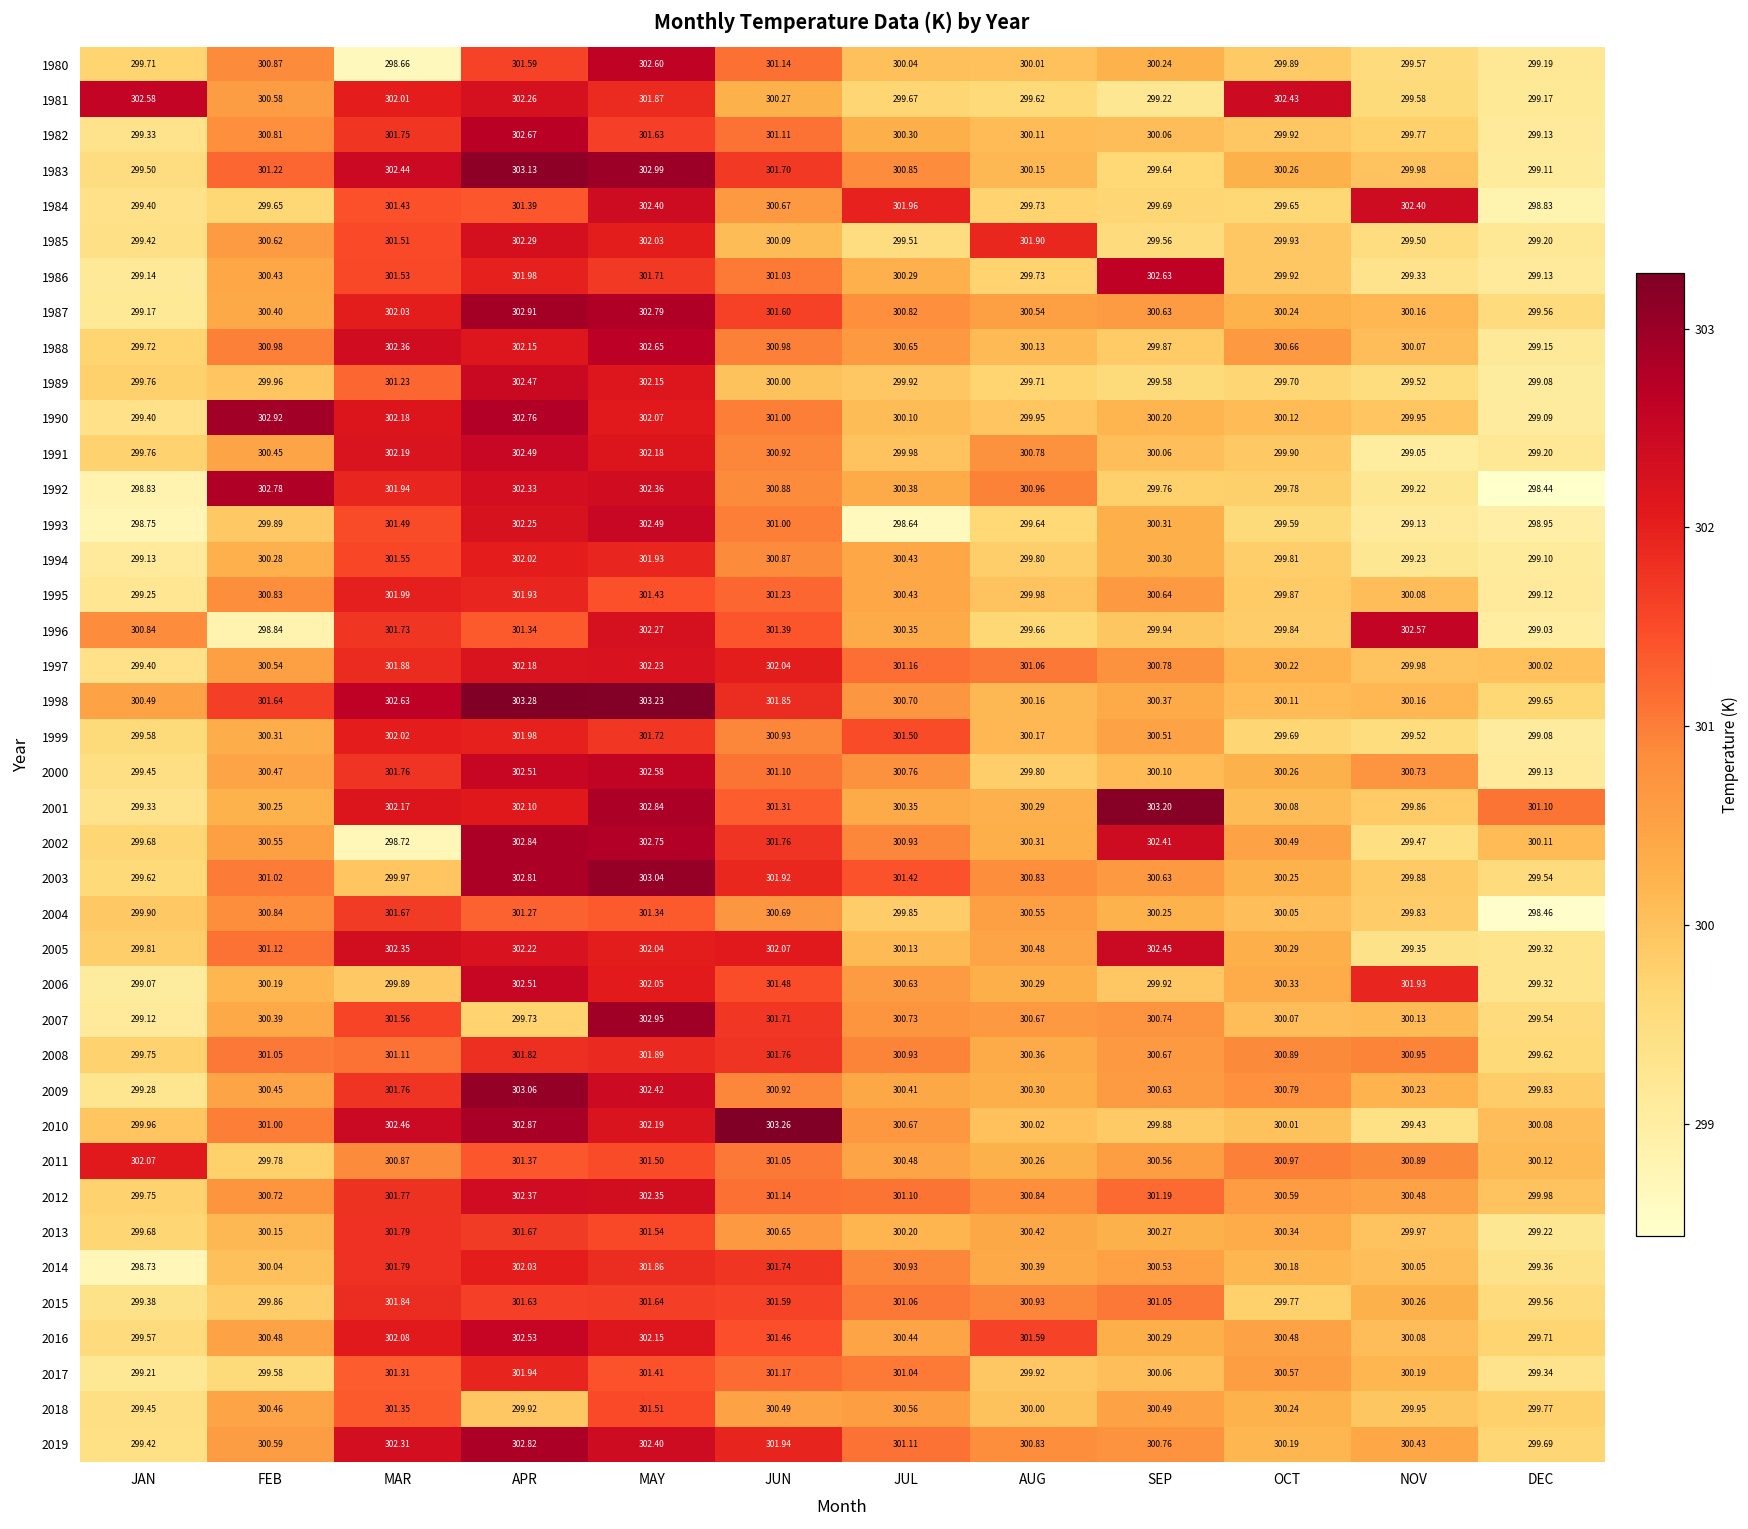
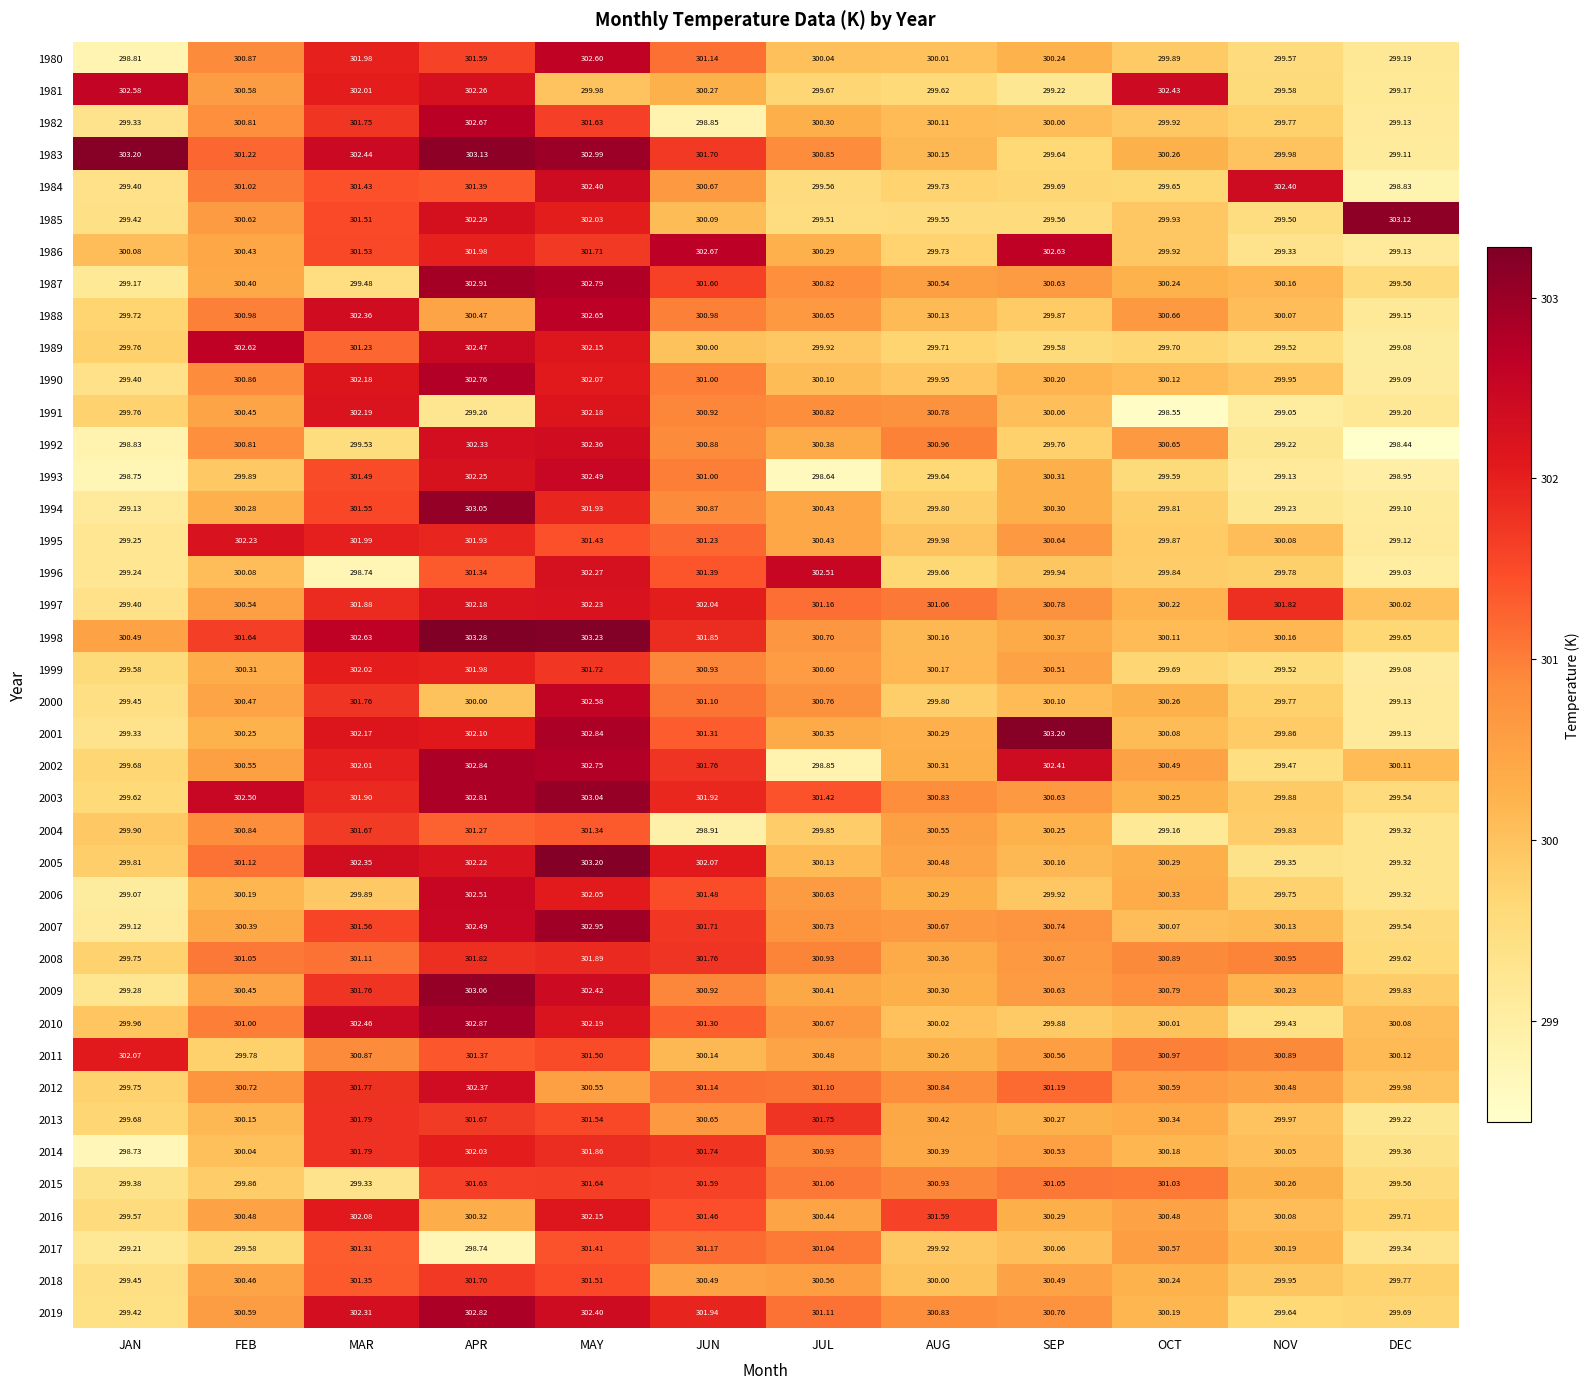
1980, JAN: 299.71 -> 298.81
1980, MAR: 298.66 -> 301.98
1981, MAY: 301.87 -> 299.98
1982, JUN: 301.11 -> 298.85
1983, JAN: 299.50 -> 303.20
1984, FEB: 299.65 -> 301.02
1984, JUL: 301.96 -> 299.56
1985, AUG: 301.90 -> 299.55
1985, DEC: 299.20 -> 303.12
1986, JAN: 299.14 -> 300.08
1986, JUN: 301.03 -> 302.67
1987, MAR: 302.03 -> 299.48
1988, APR: 302.15 -> 300.47
1989, FEB: 299.96 -> 302.62
1990, FEB: 302.92 -> 300.86
1991, APR: 302.49 -> 299.26
1991, JUL: 299.98 -> 300.82
1991, OCT: 299.90 -> 298.55
1992, FEB: 302.78 -> 300.81
1992, MAR: 301.94 -> 299.53
1992, OCT: 299.78 -> 300.65
1994, APR: 302.02 -> 303.05
1995, FEB: 300.83 -> 302.23
1996, JAN: 300.84 -> 299.24
1996, FEB: 298.84 -> 300.08
1996, MAR: 301.73 -> 298.74
1996, JUL: 300.35 -> 302.51
1996, NOV: 302.57 -> 299.78
1997, NOV: 299.98 -> 301.82
1999, JUL: 301.50 -> 300.60
2000, APR: 302.51 -> 300.00
2000, NOV: 300.73 -> 299.77
2001, DEC: 301.10 -> 299.13
2002, MAR: 298.72 -> 302.01
2002, JUL: 300.93 -> 298.85
2003, FEB: 301.02 -> 302.50
2003, MAR: 299.97 -> 301.90
2004, JUN: 300.69 -> 298.91
2004, OCT: 300.05 -> 299.16
2004, DEC: 298.46 -> 299.32
2005, MAY: 302.04 -> 303.20
2005, SEP: 302.45 -> 300.16
2006, NOV: 301.93 -> 299.75
2007, APR: 299.73 -> 302.49
2010, JUN: 303.26 -> 301.30
2011, JUN: 301.05 -> 300.14
2012, MAY: 302.35 -> 300.55
2013, JUL: 300.20 -> 301.75
2015, MAR: 301.84 -> 299.33
2015, OCT: 299.77 -> 301.03
2016, APR: 302.53 -> 300.32
2017, APR: 301.94 -> 298.74
2018, APR: 299.92 -> 301.70
2019, NOV: 300.43 -> 299.64
